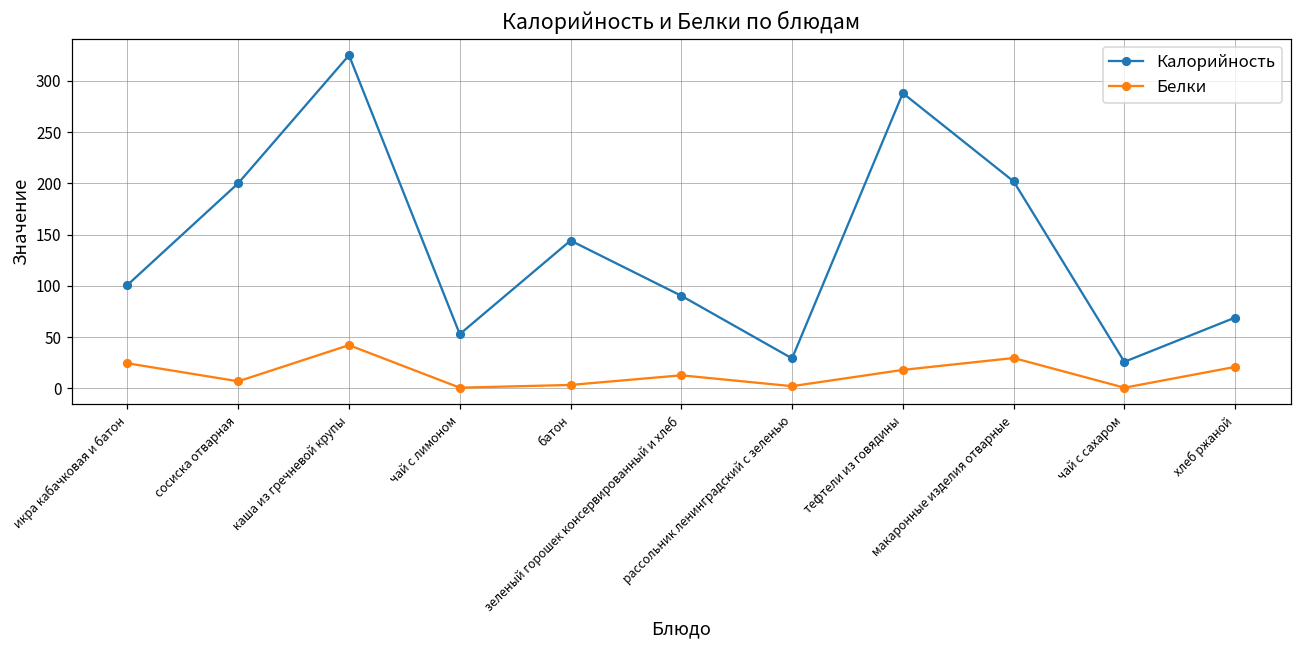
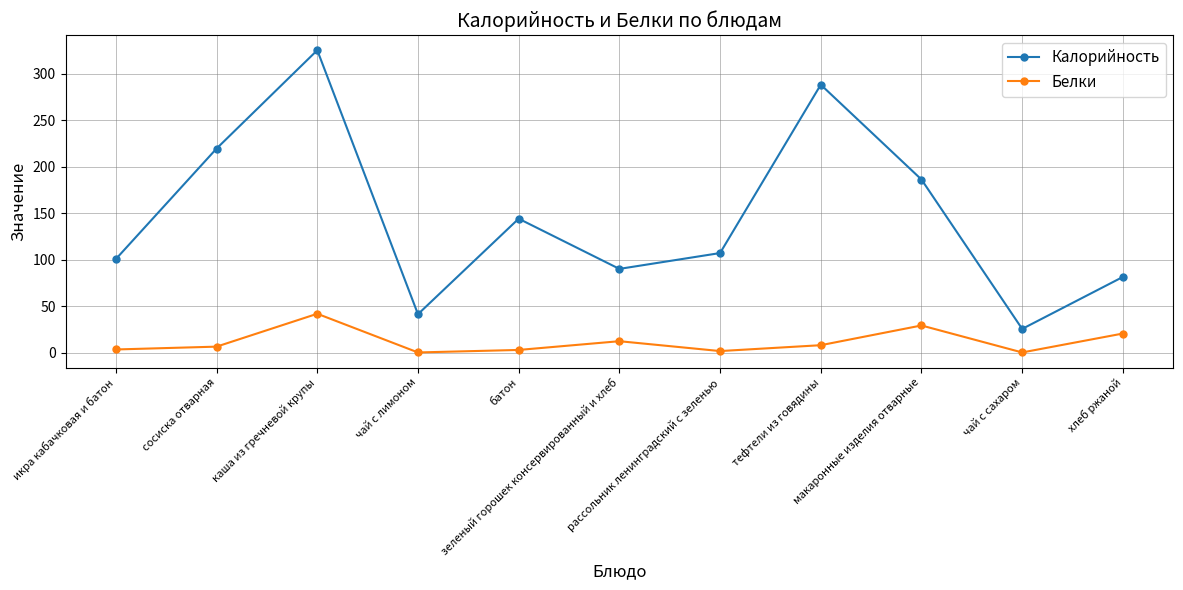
Белки, икра кабачковая и батон: 20 -> 0
Калорийность, сосиска отварная: 200 -> 220
Калорийность, чай с лимоном: 50 -> 40
Калорийность, рассольник ленинградский с зеленью: 30 -> 110
Белки, тефтели из говядины: 20 -> 10
Калорийность, макаронные изделия отварные: 200 -> 190
Калорийность, хлеб ржаной: 70 -> 80
